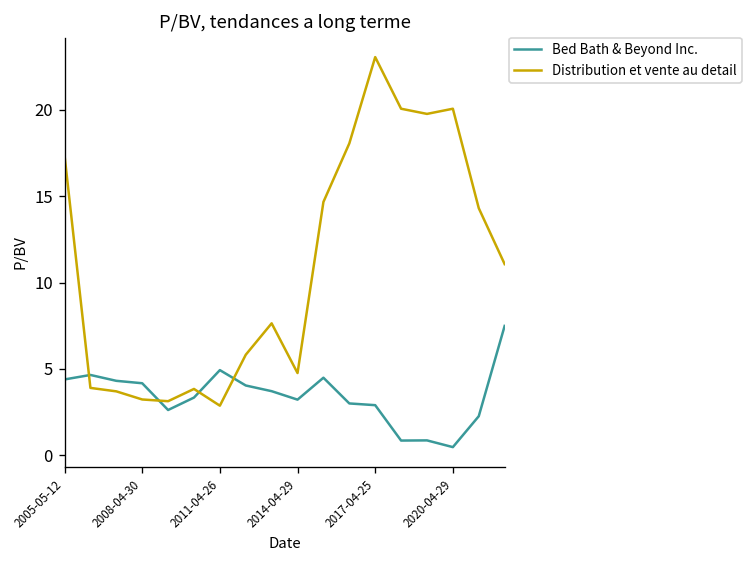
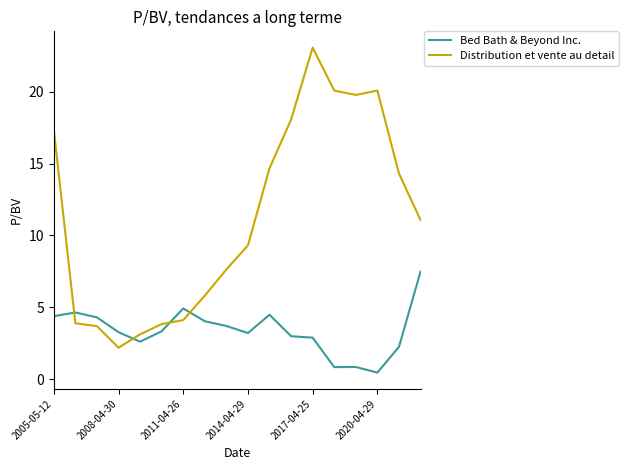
Bed Bath & Beyond Inc., 2008-04-30: 4.2 -> 3.3
Distribution et vente au detail, 2008-04-30: 3.2 -> 2.2
Distribution et vente au detail, 2011-04-26: 2.9 -> 4.1
Distribution et vente au detail, 2014-04-29: 4.8 -> 9.3
